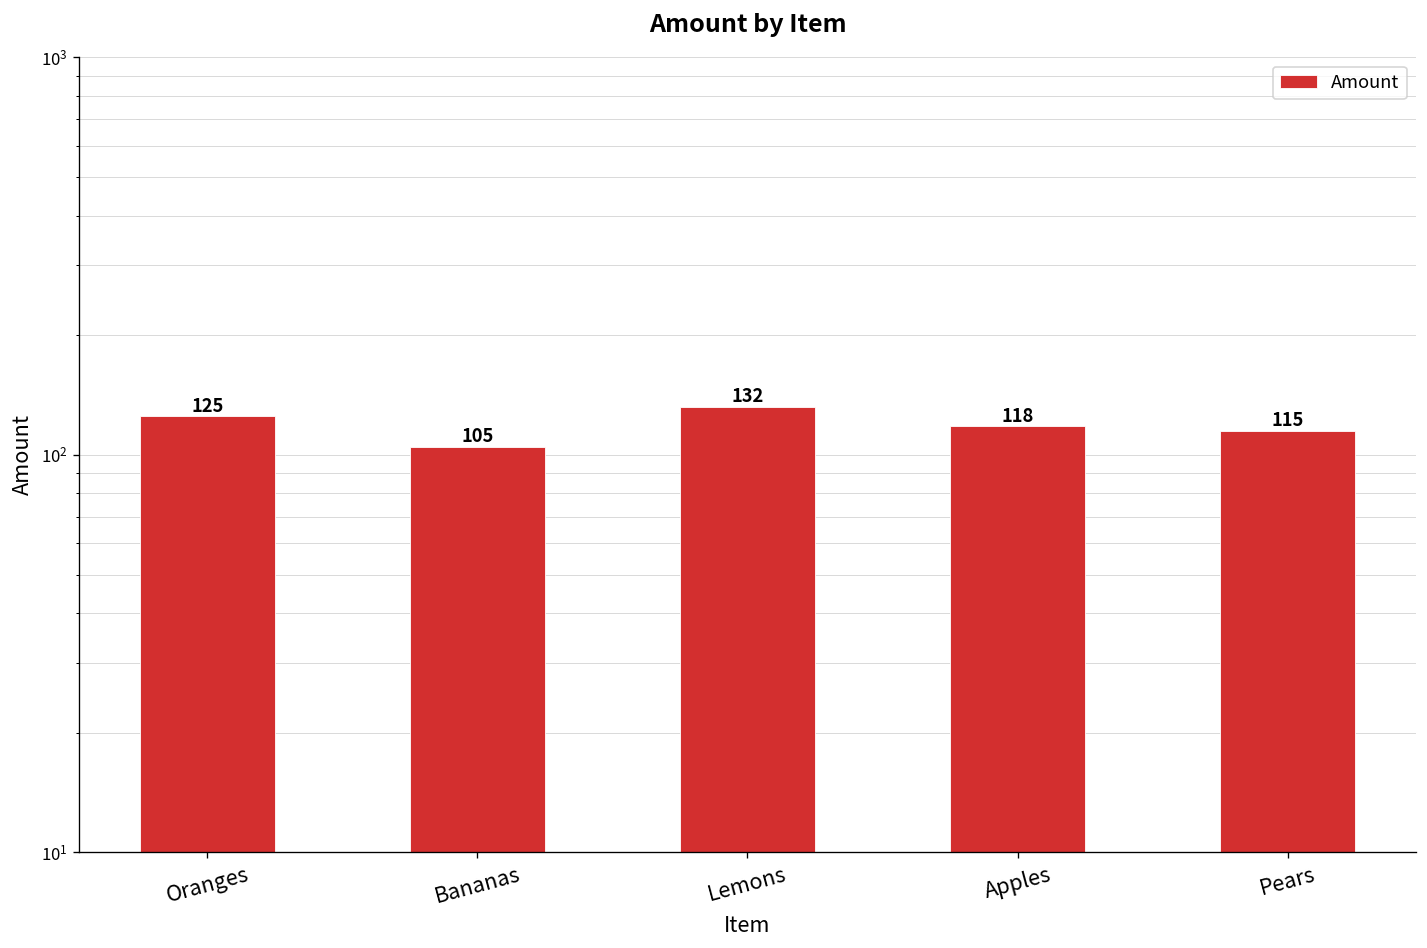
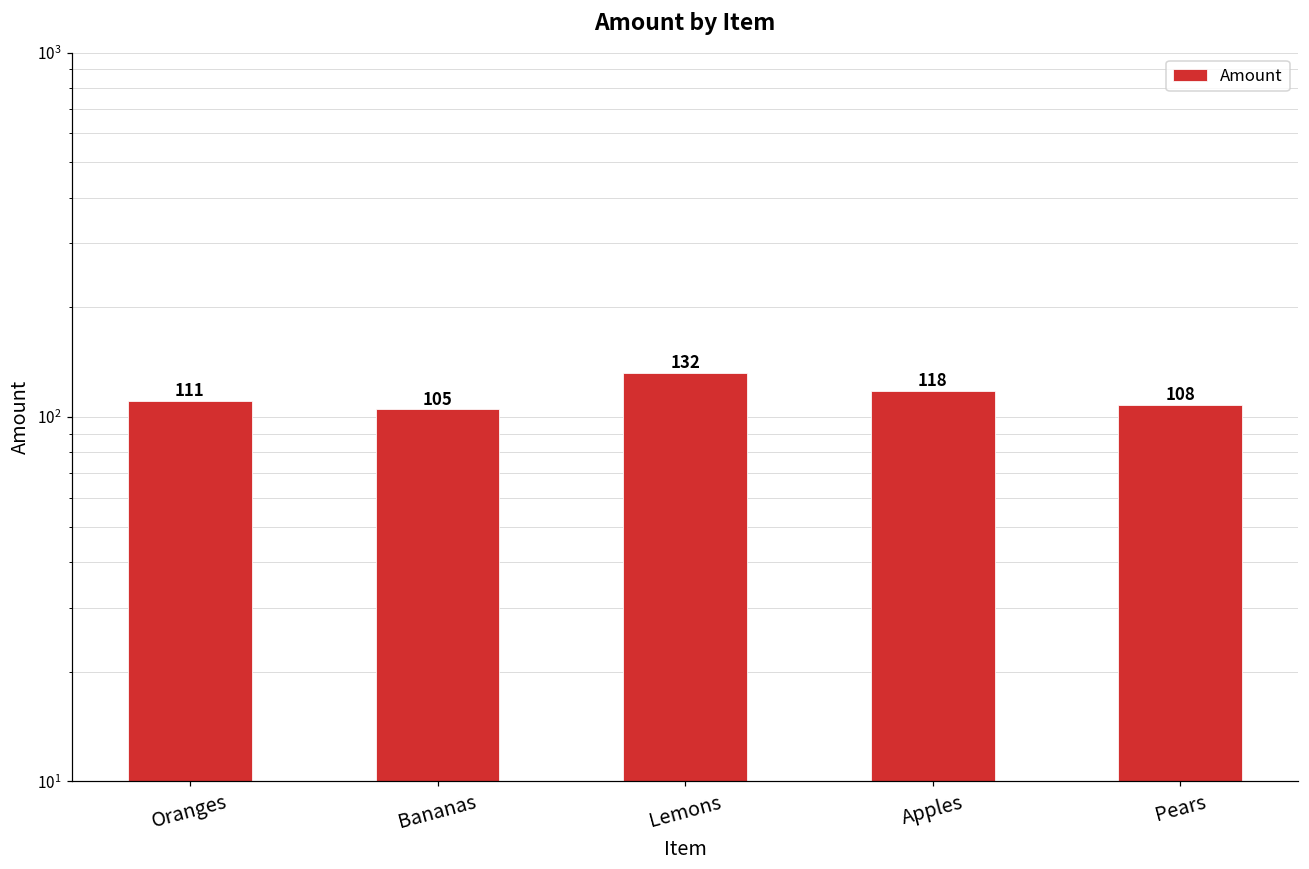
Oranges: 125 -> 111
Pears: 115 -> 108
